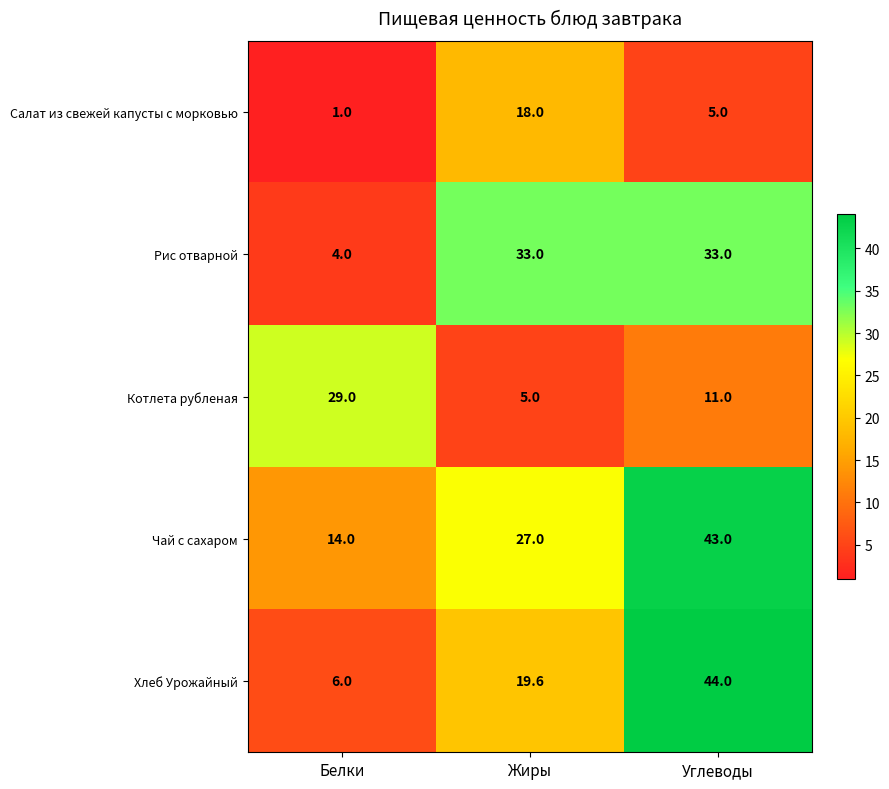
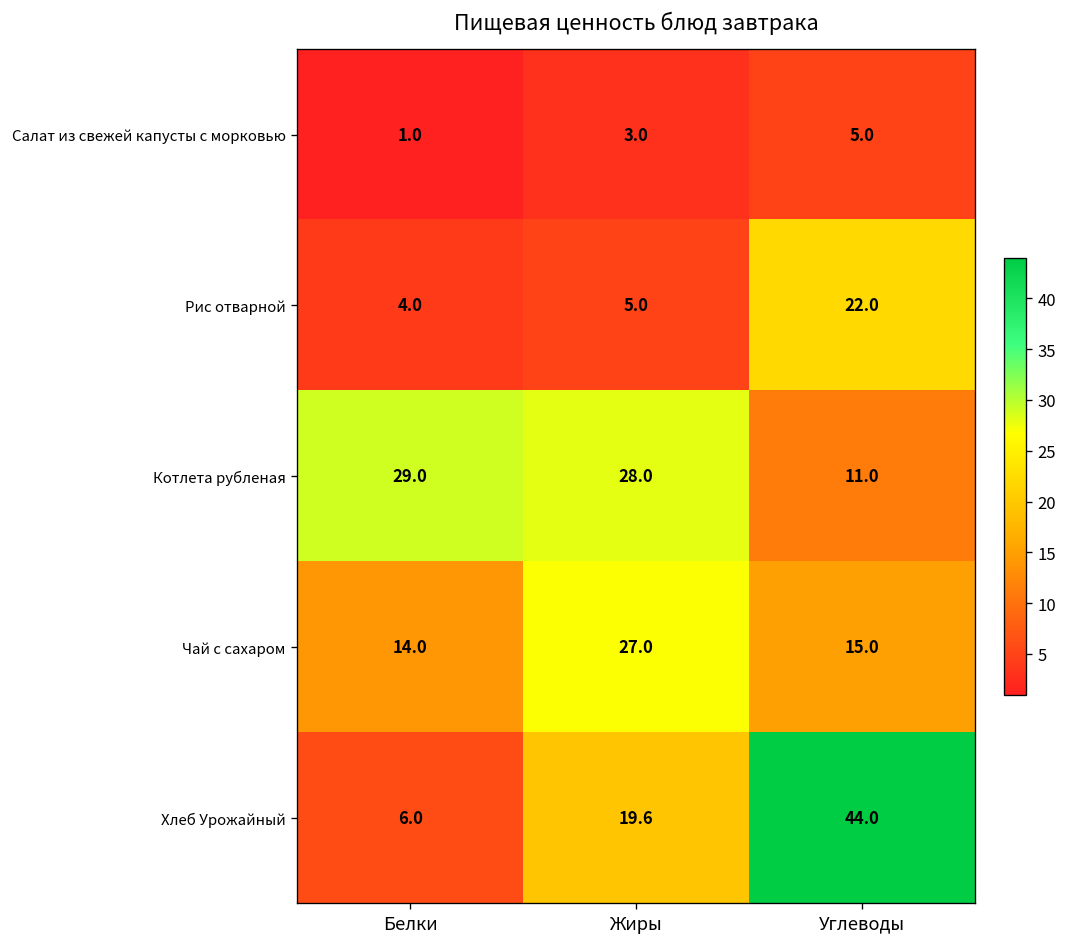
Салат из свежей капусты с морковью, Жиры: 18.0 -> 3.0
Рис отварной, Жиры: 33.0 -> 5.0
Рис отварной, Углеводы: 33.0 -> 22.0
Котлета рубленая, Жиры: 5.0 -> 28.0
Чай с сахаром, Углеводы: 43.0 -> 15.0
